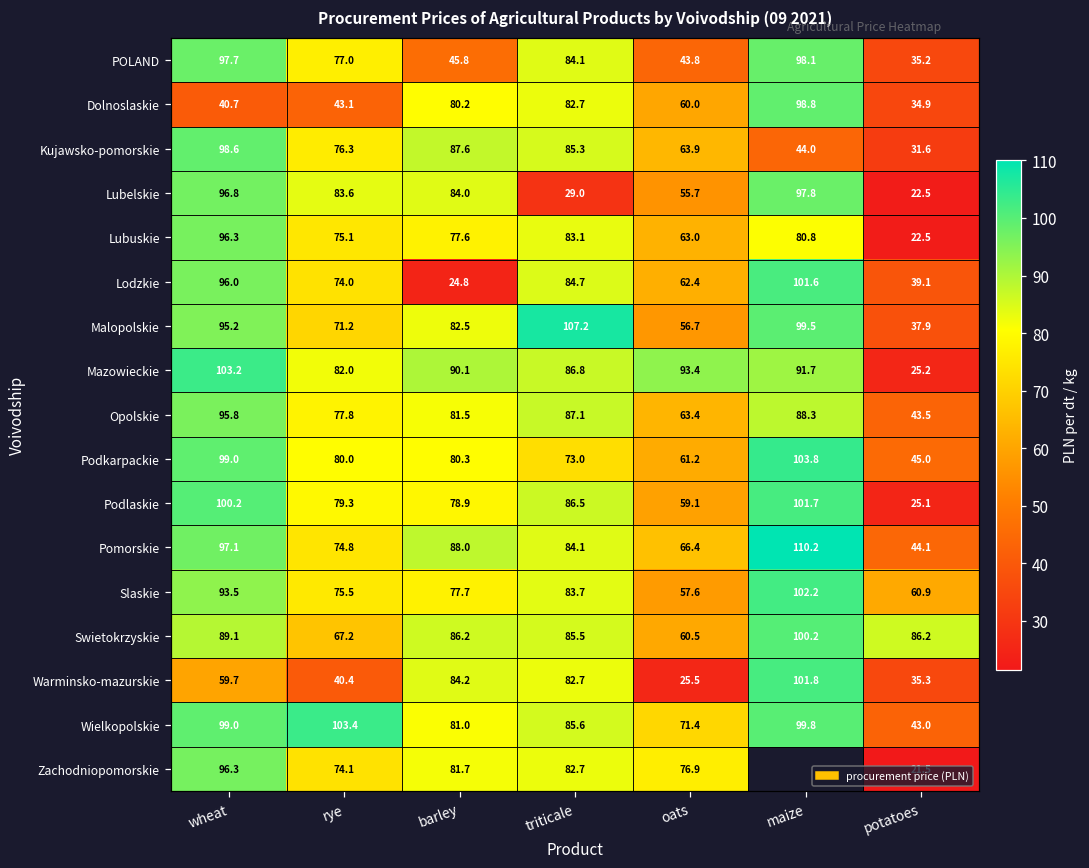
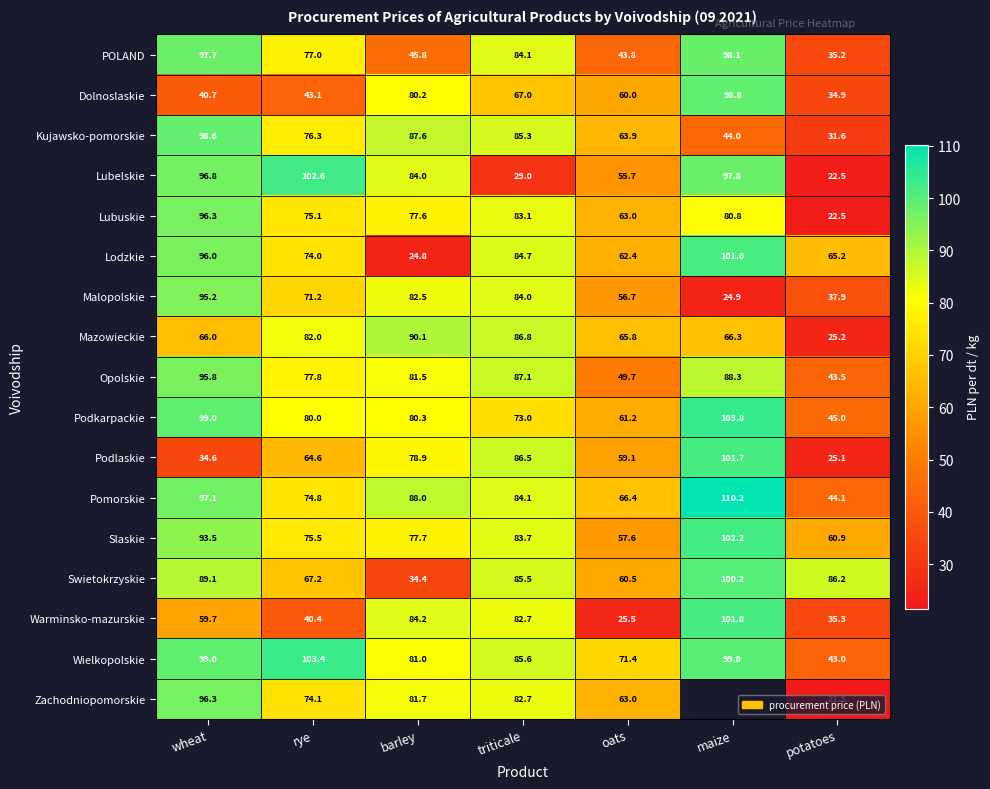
Dolnoslaskie, triticale: 82.7 -> 67.0
Lubelskie, rye: 83.6 -> 102.6
Lodzkie, potatoes: 39.1 -> 65.2
Malopolskie, triticale: 107.2 -> 84.0
Malopolskie, maize: 99.5 -> 24.9
Mazowieckie, wheat: 103.2 -> 66.0
Mazowieckie, oats: 93.4 -> 65.8
Mazowieckie, maize: 91.7 -> 66.3
Opolskie, oats: 63.4 -> 49.7
Podlaskie, wheat: 100.2 -> 34.6
Podlaskie, rye: 79.3 -> 64.6
Swietokrzyskie, barley: 86.2 -> 34.4
Zachodniopomorskie, oats: 76.9 -> 63.0
